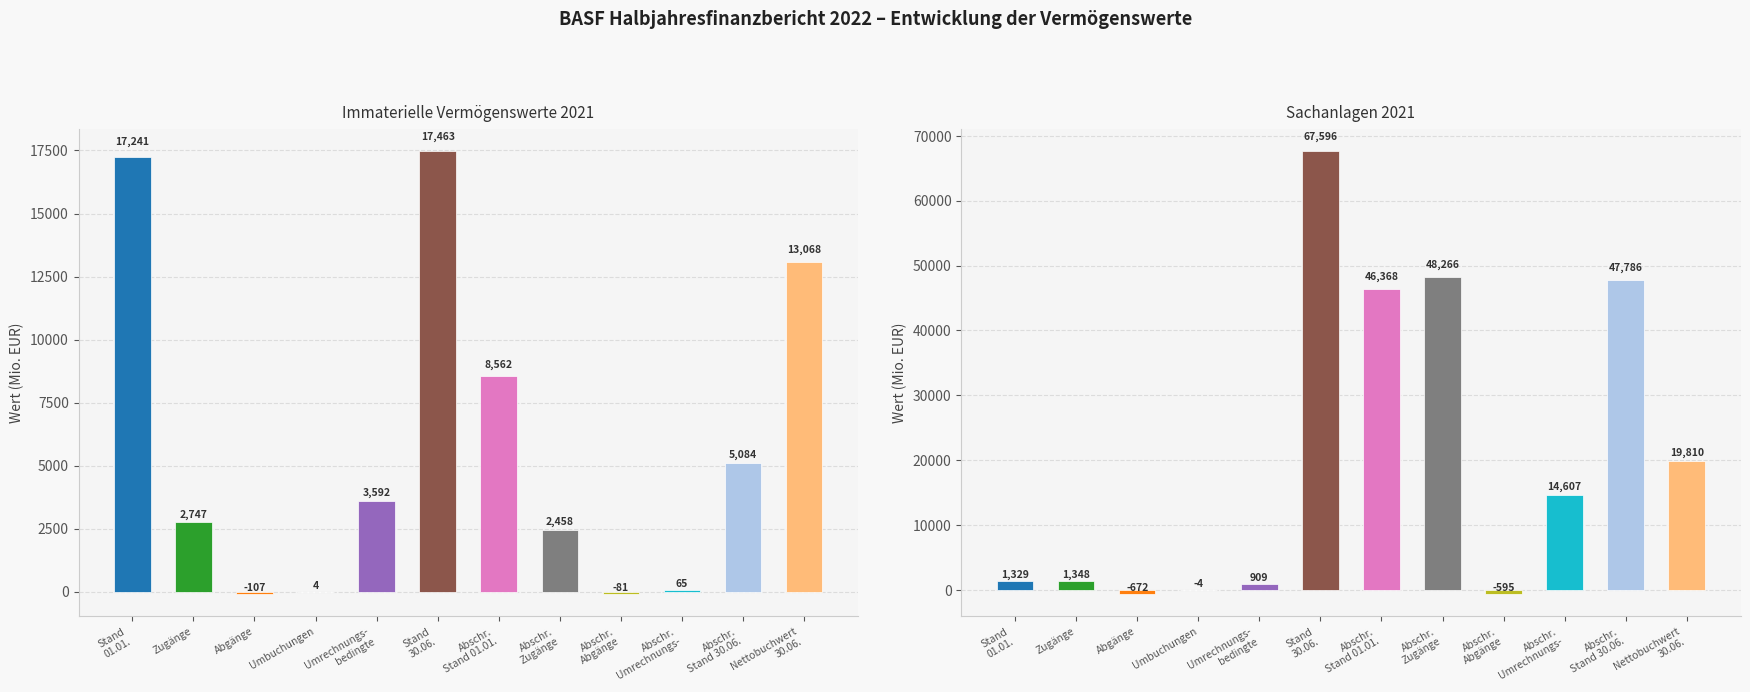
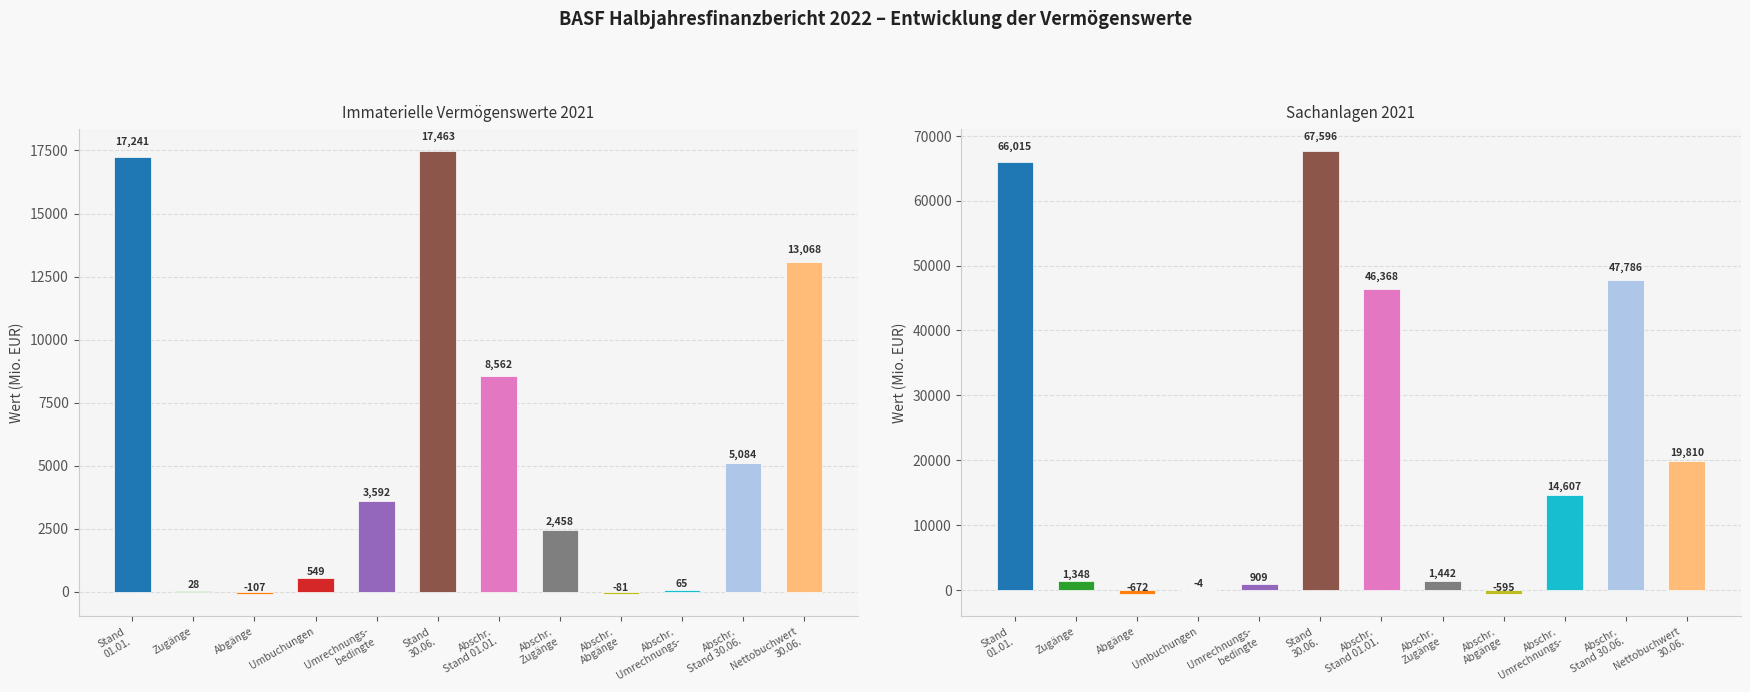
Immaterielle Vermögenswerte 2021, Zugänge: 2,747 -> 28
Immaterielle Vermögenswerte 2021, Umbuchungen: 4 -> 549
Sachanlagen 2021, Stand 01.01.: 1,329 -> 66,015
Sachanlagen 2021, Abschr. Zugänge: 48,266 -> 1,442
